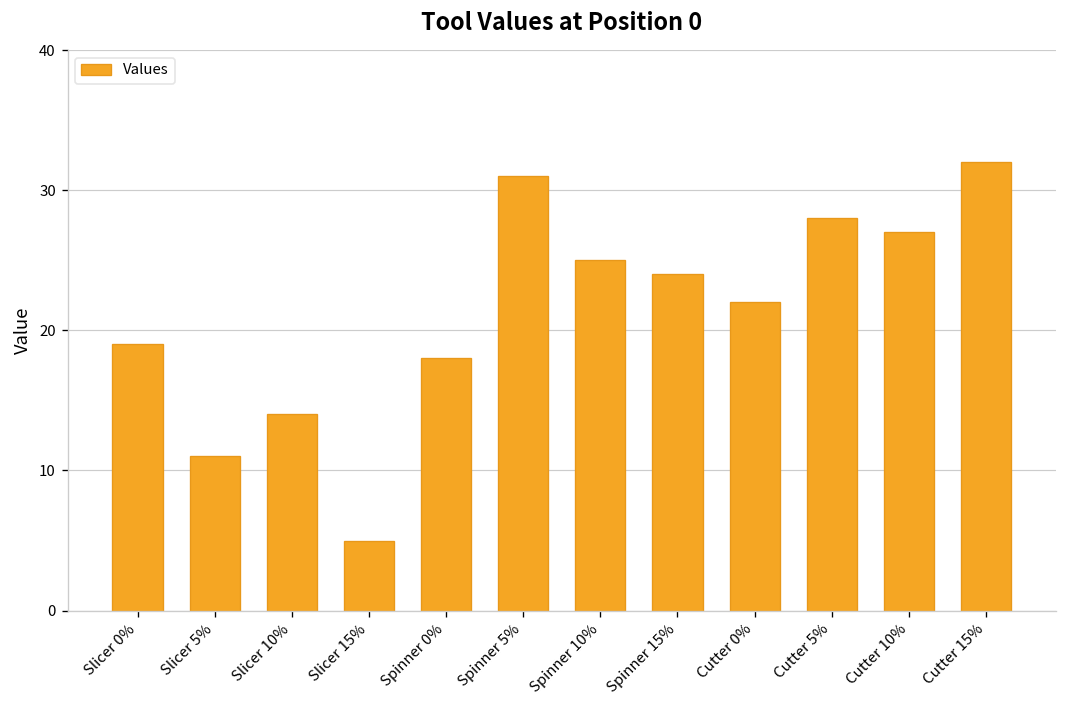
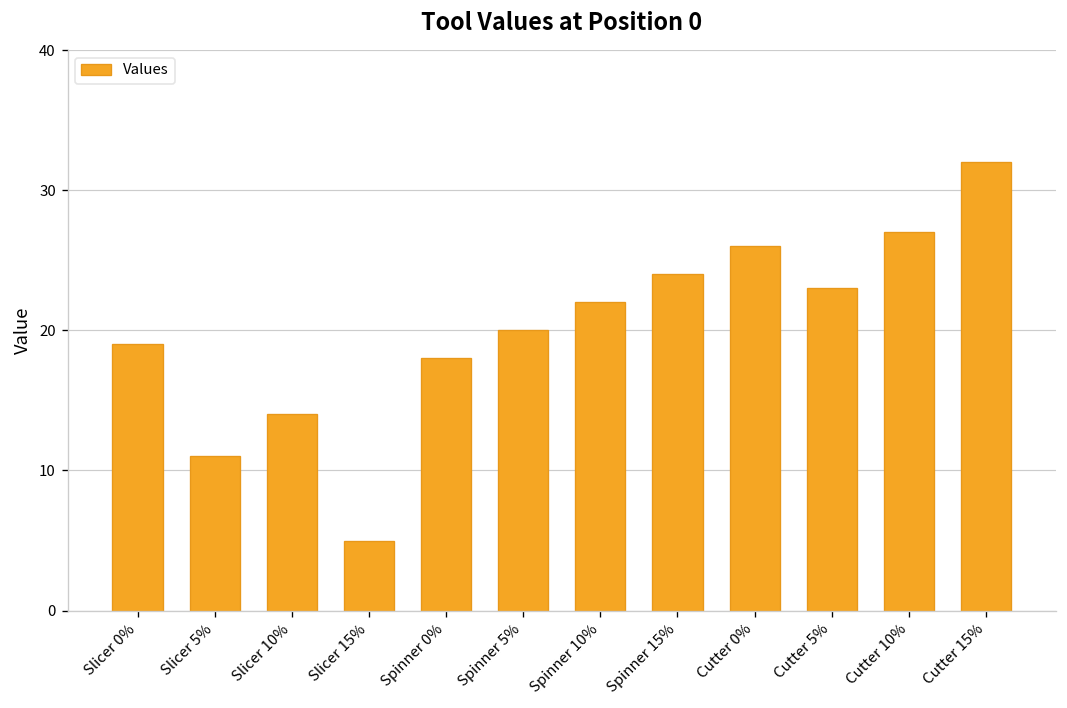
Spinner 5%: 31 -> 20
Spinner 10%: 25 -> 22
Cutter 0%: 22 -> 26
Cutter 5%: 28 -> 23
